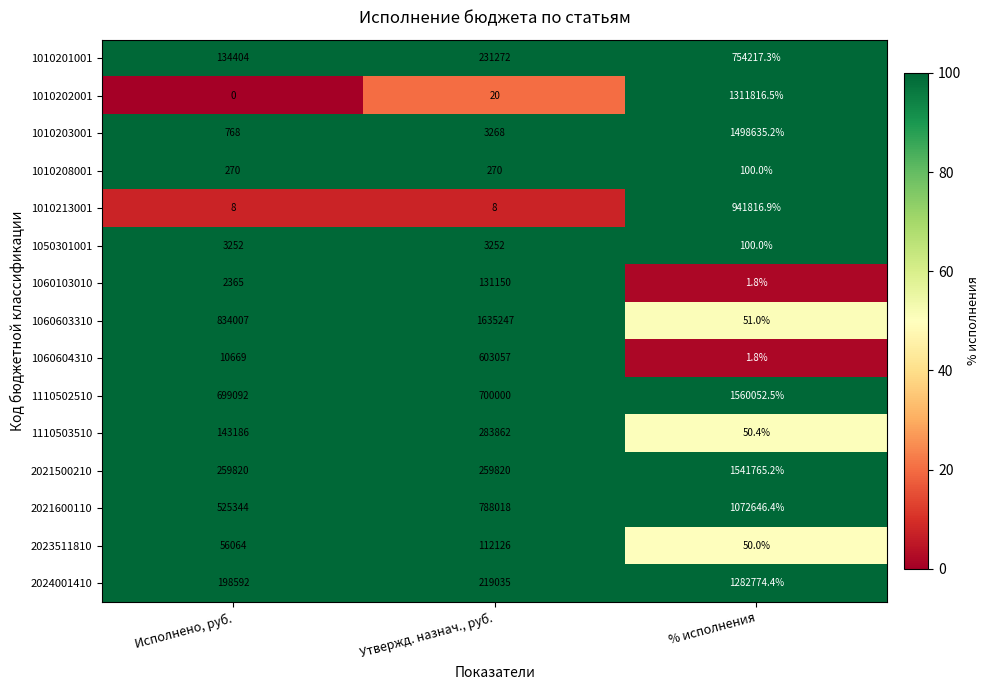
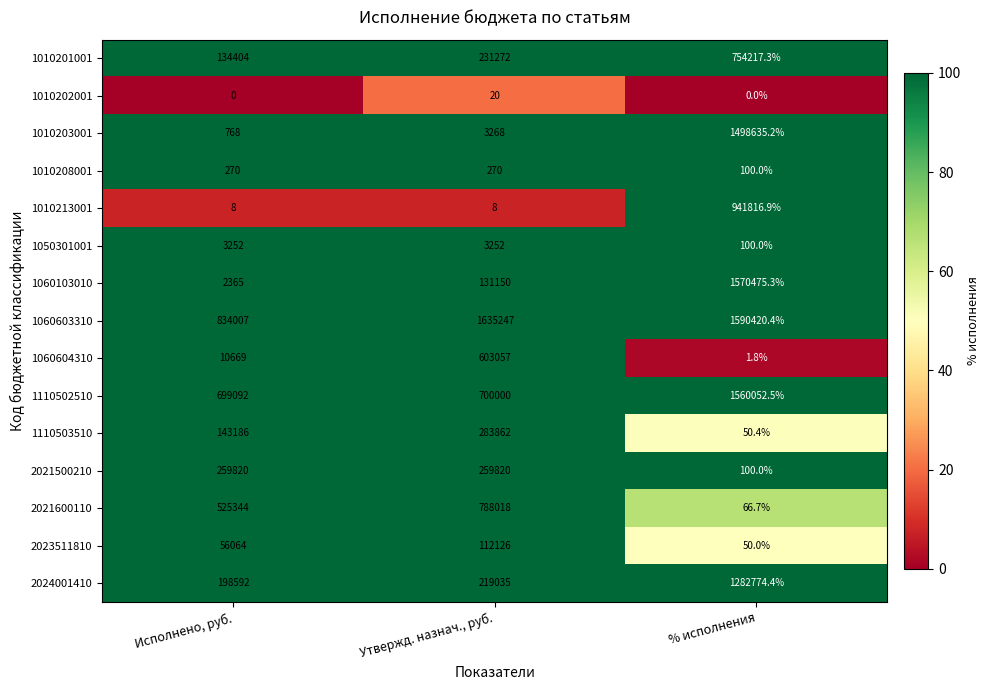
1010202001, % исполнения: 1311816.5% -> 0.0%
1060103010, % исполнения: 1.8% -> 1570475.3%
1060603310, % исполнения: 51.0% -> 1590420.4%
2021500210, % исполнения: 1541765.2% -> 100.0%
2021600110, % исполнения: 1072646.4% -> 66.7%
